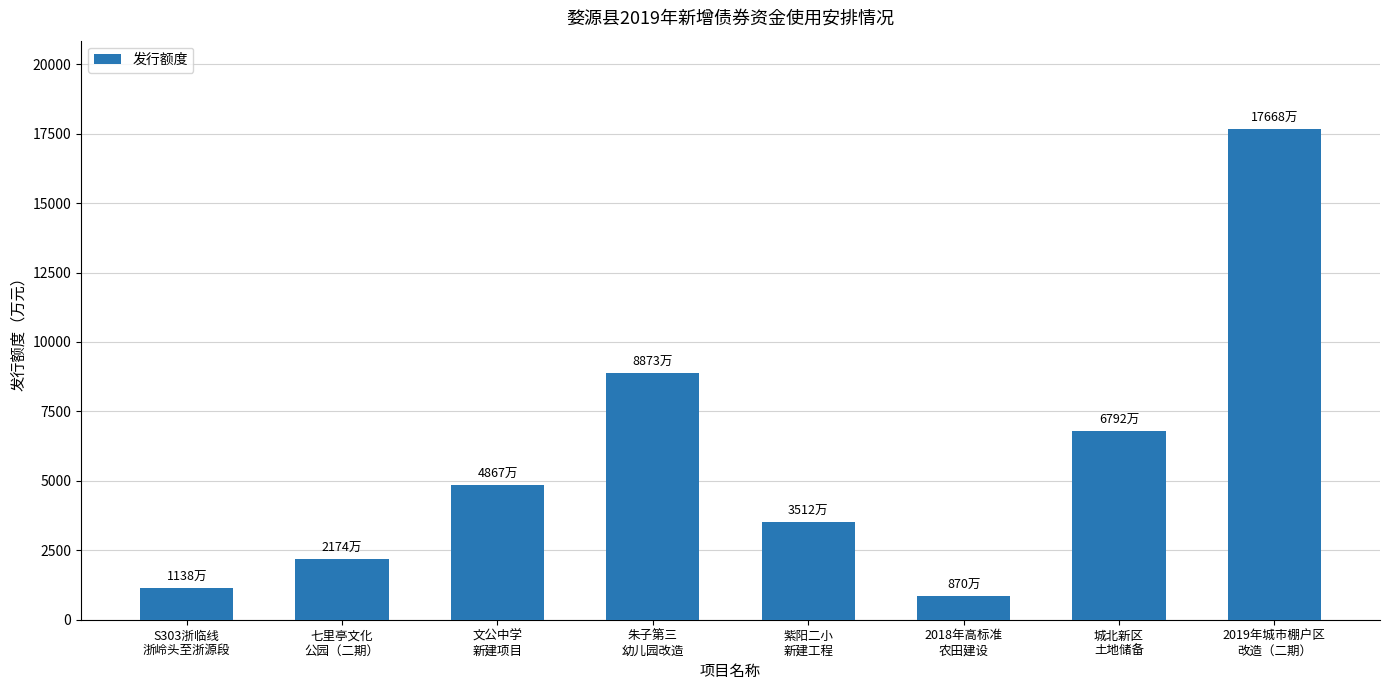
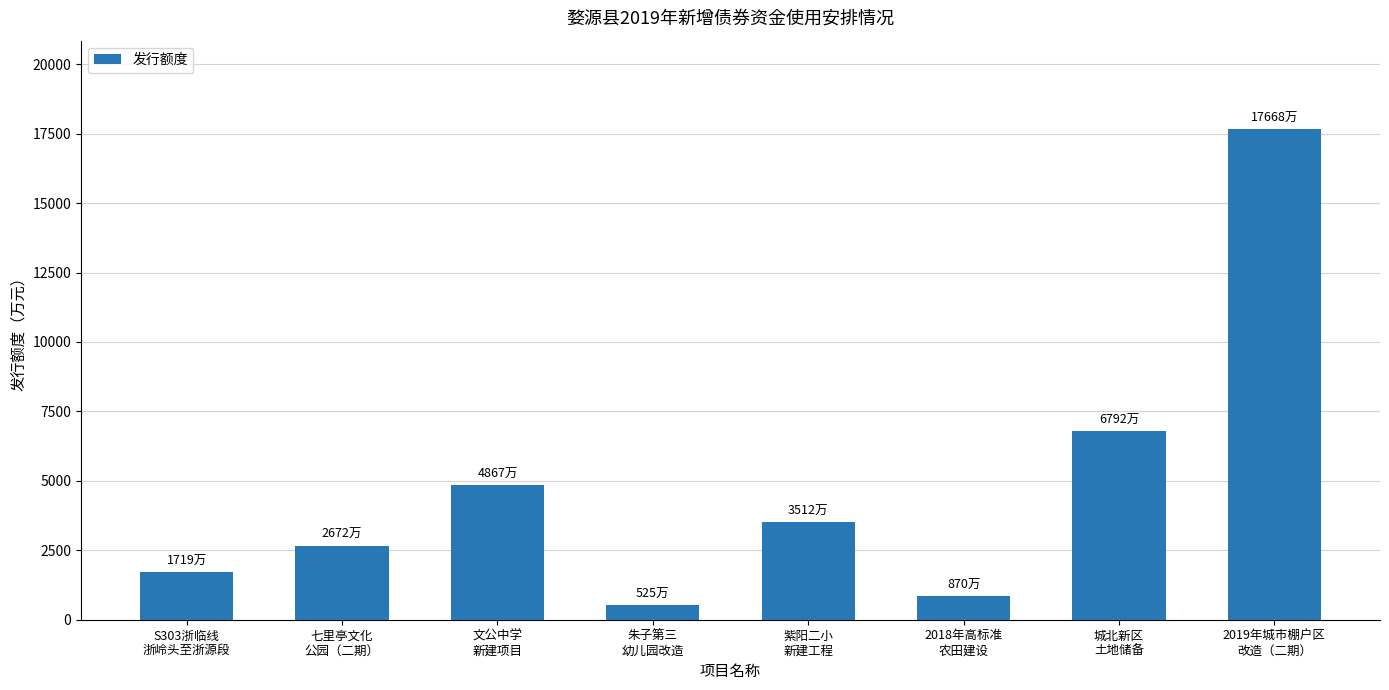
S303浙临线 浙岭头至浙源段: 1138万 -> 1719万
七里亭文化 公园（二期）: 2174万 -> 2672万
朱子第三 幼儿园改造: 8873万 -> 525万
